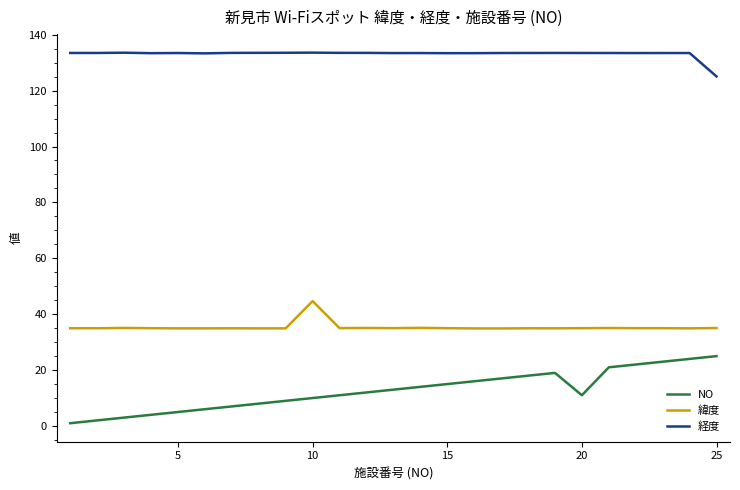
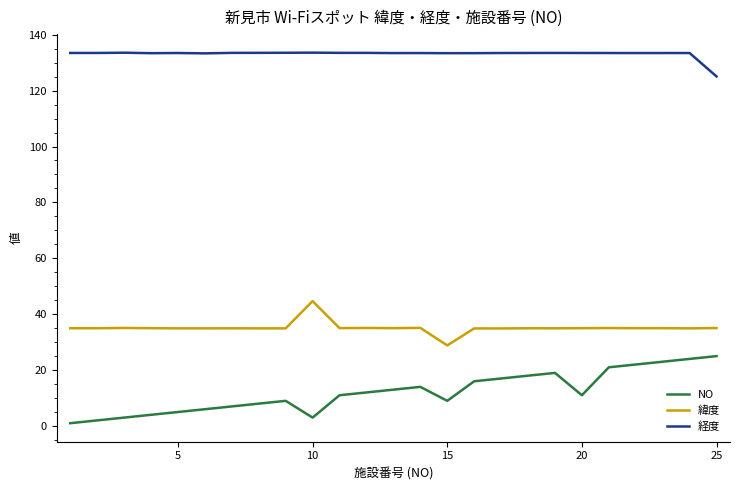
NO, 10: 10 -> 3
NO, 15: 15 -> 9
緯度, 15: 35 -> 29
